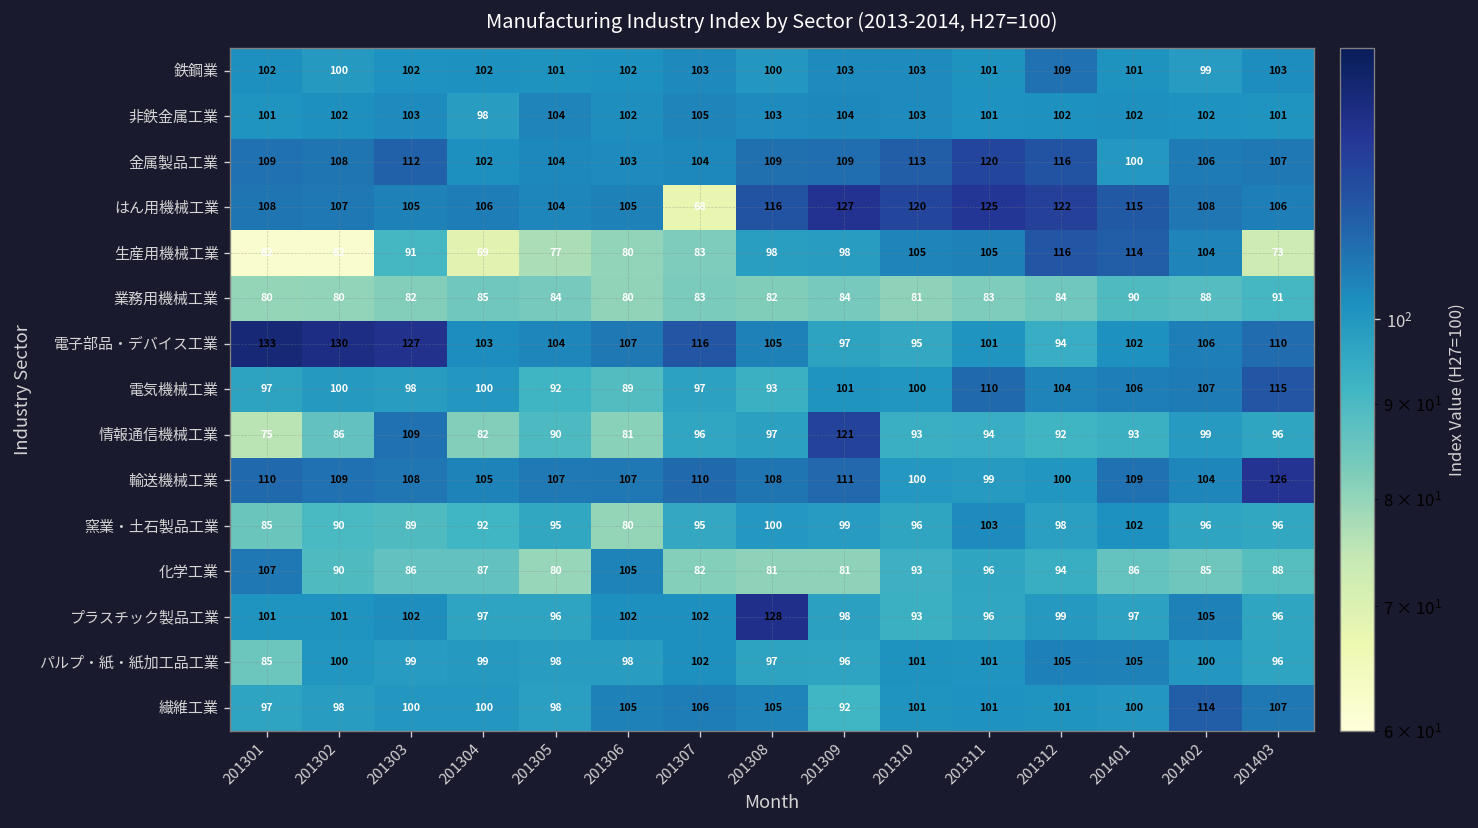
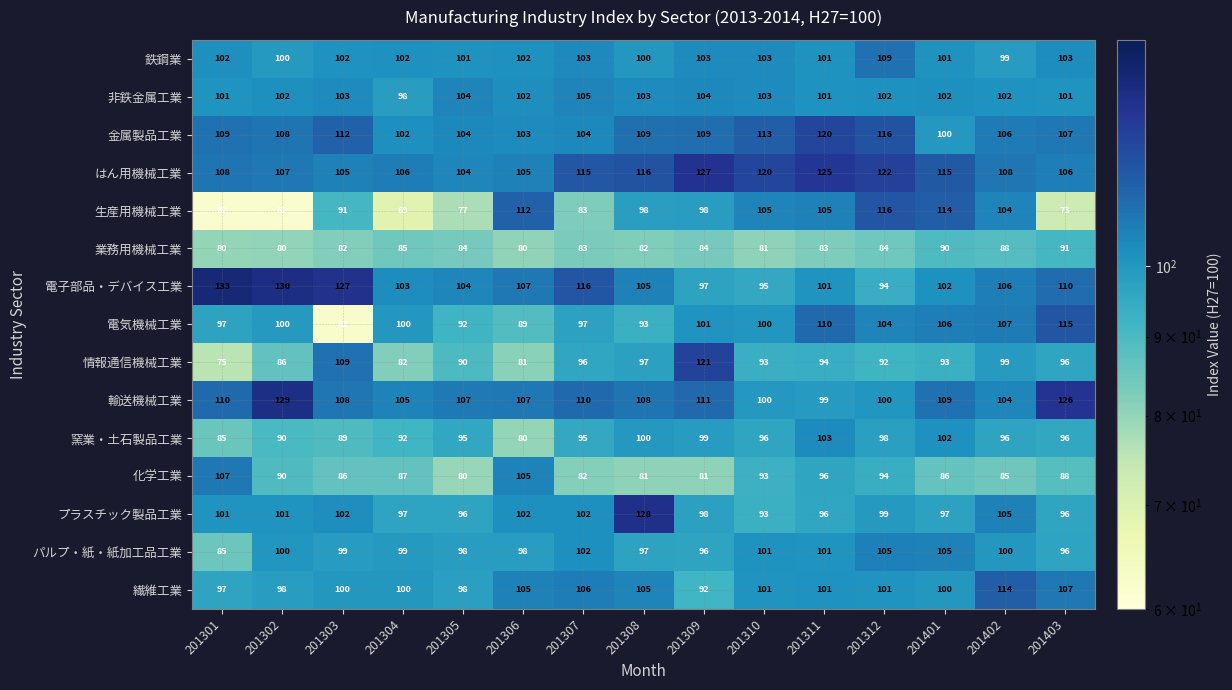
はん用機械工業, 201307: 68 -> 115
生産用機械工業, 201306: 80 -> 112
電気機械工業, 201303: 98 -> 62
輸送機械工業, 201302: 109 -> 129
